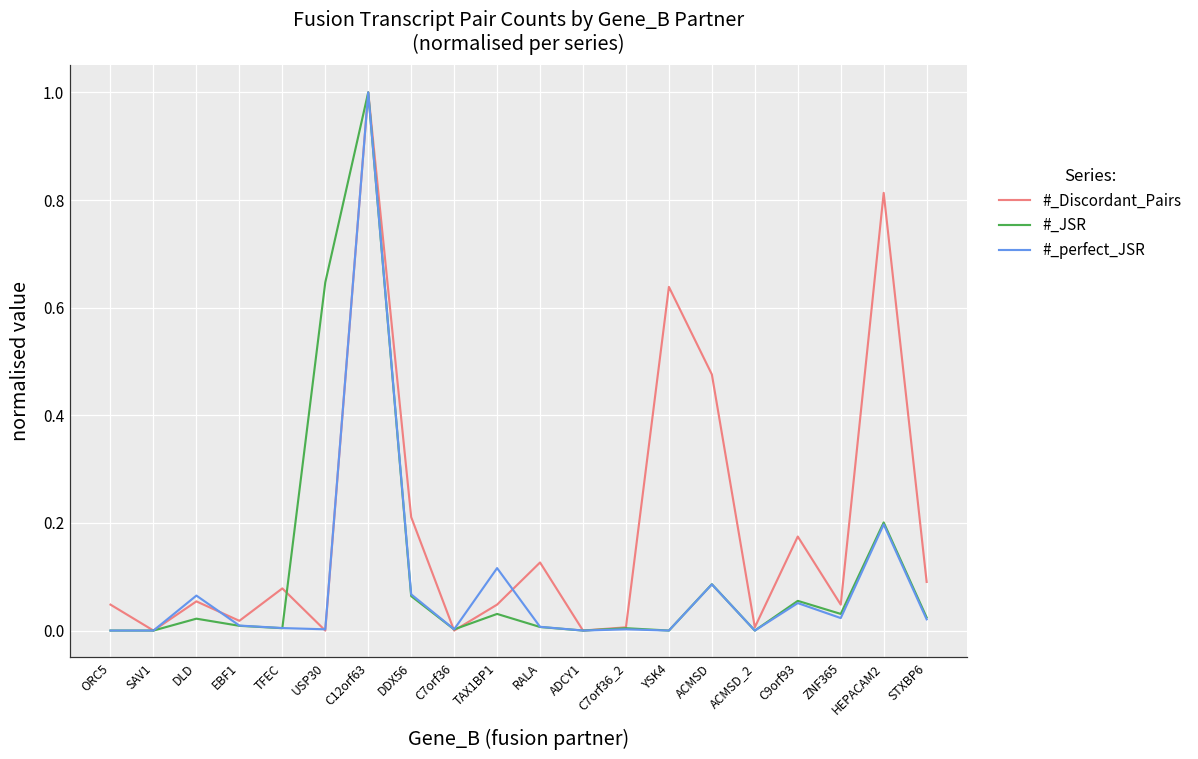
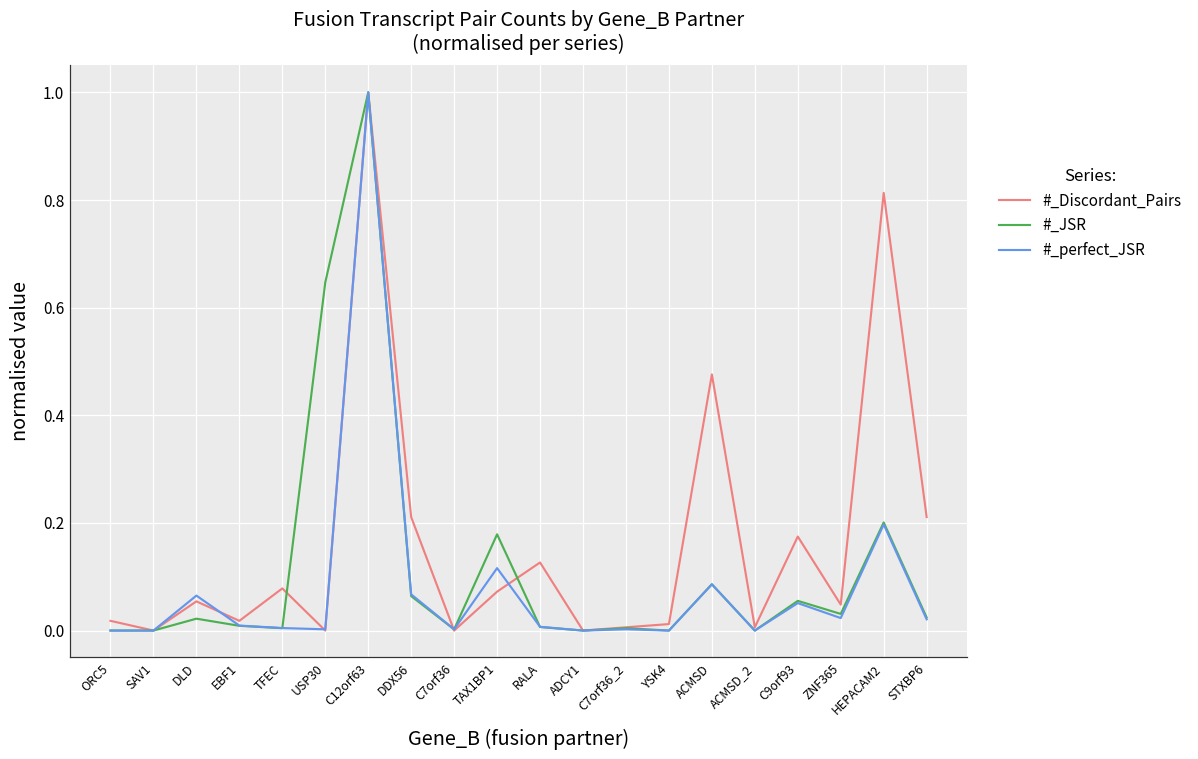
#_Discordant_Pairs, ORC5: 0.05 -> 0.02
#_Discordant_Pairs, TAX1BP1: 0.05 -> 0.07
#_JSR, TAX1BP1: 0.03 -> 0.18
#_Discordant_Pairs, YSK4: 0.64 -> 0.01
#_Discordant_Pairs, STXBP6: 0.09 -> 0.21
